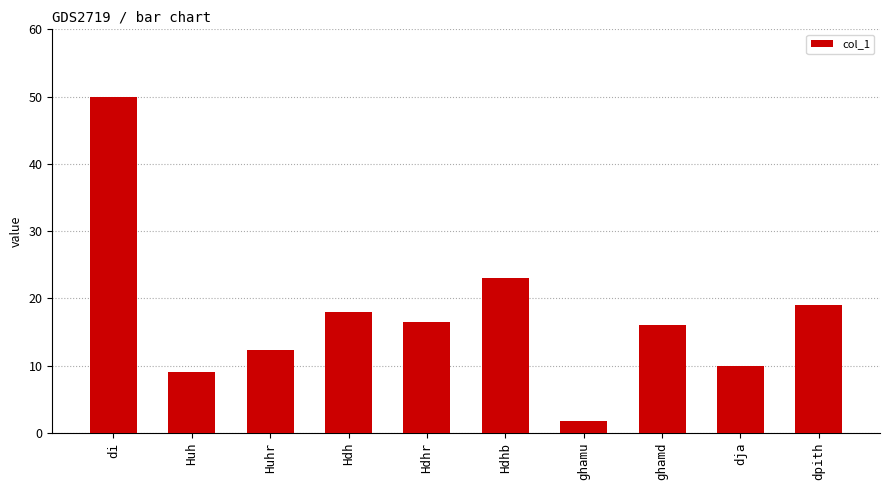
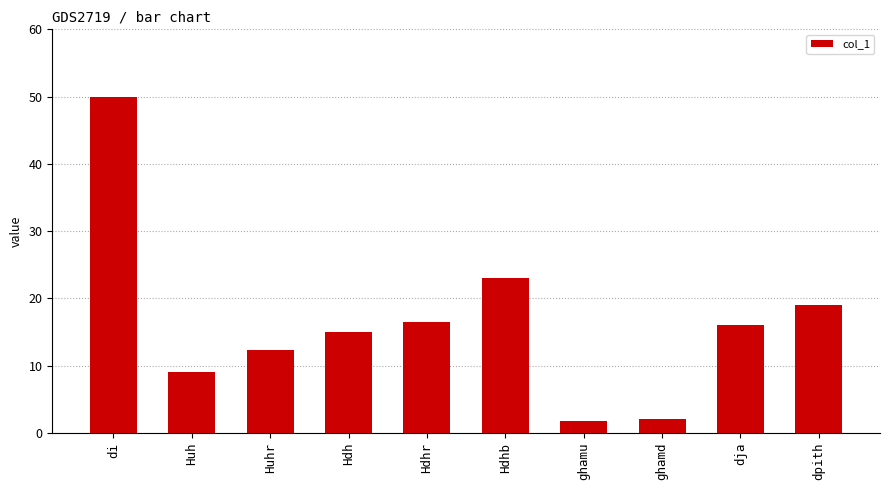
Hdh: 18 -> 15
ghamd: 16 -> 2
dja: 10 -> 16
